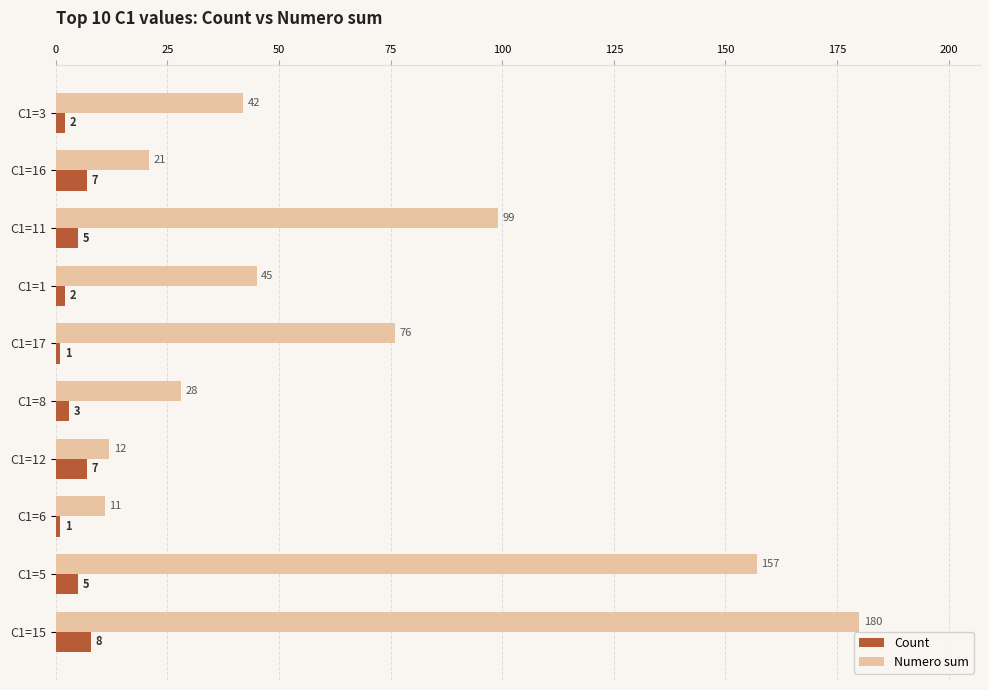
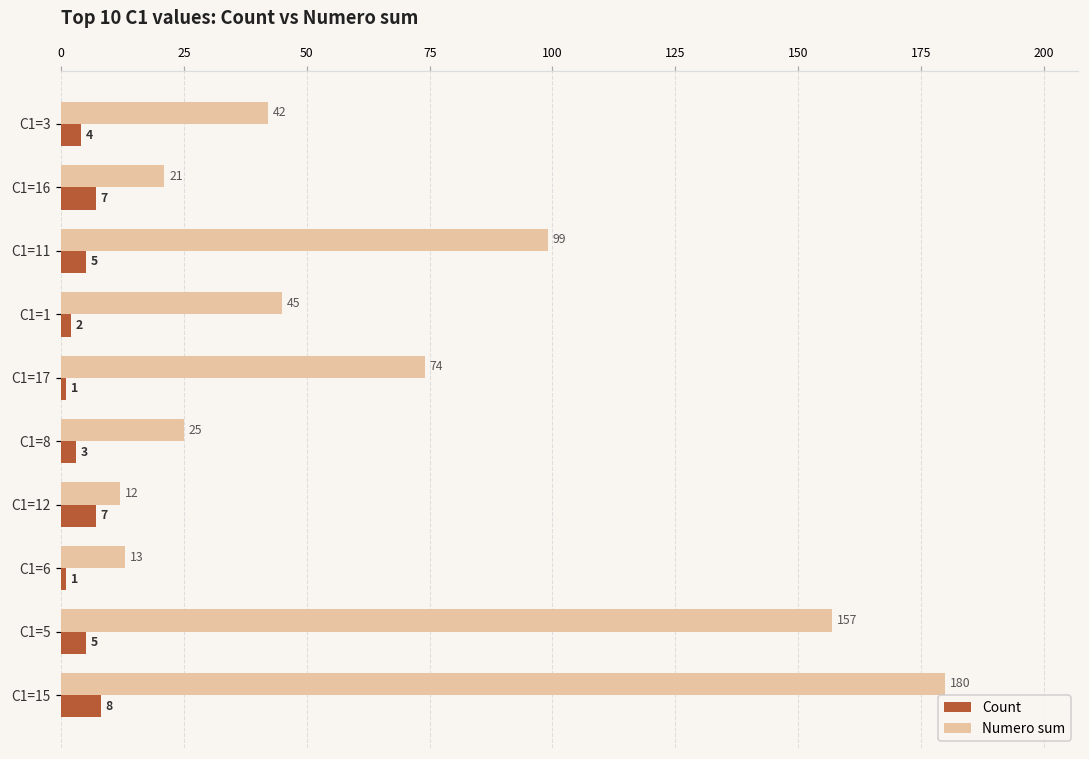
Count, C1=3: 2 -> 4
Numero sum, C1=17: 76 -> 74
Numero sum, C1=8: 28 -> 25
Numero sum, C1=6: 11 -> 13
